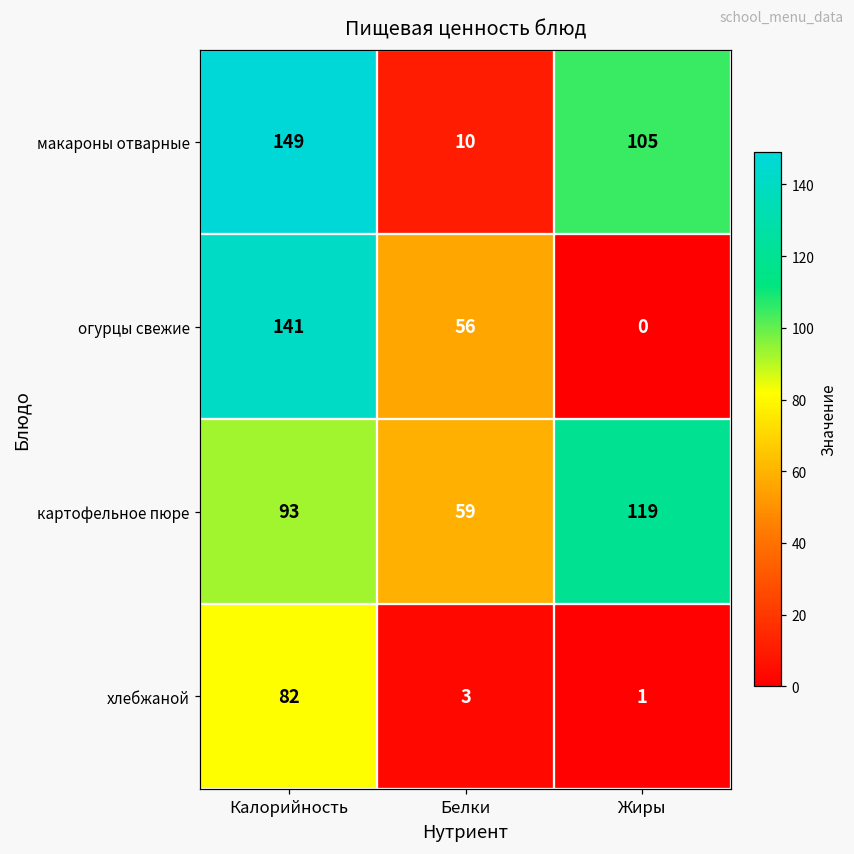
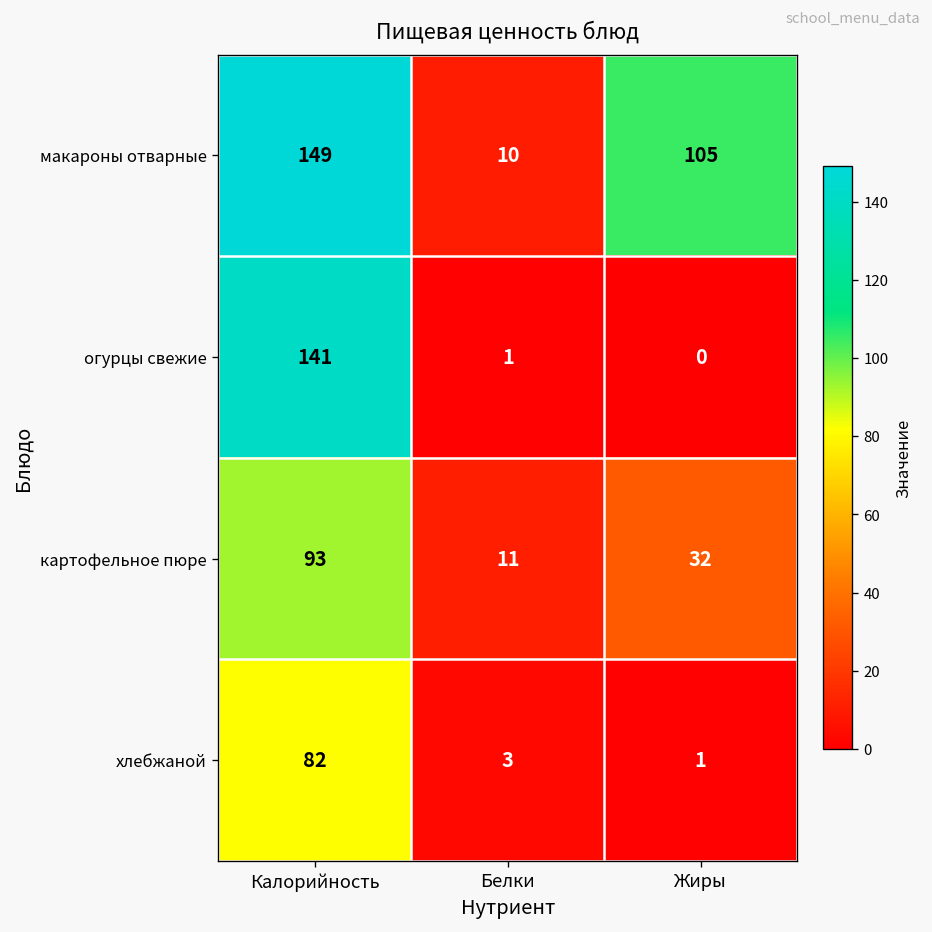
огурцы свежие, Белки: 56 -> 1
картофельное пюре, Белки: 59 -> 11
картофельное пюре, Жиры: 119 -> 32
